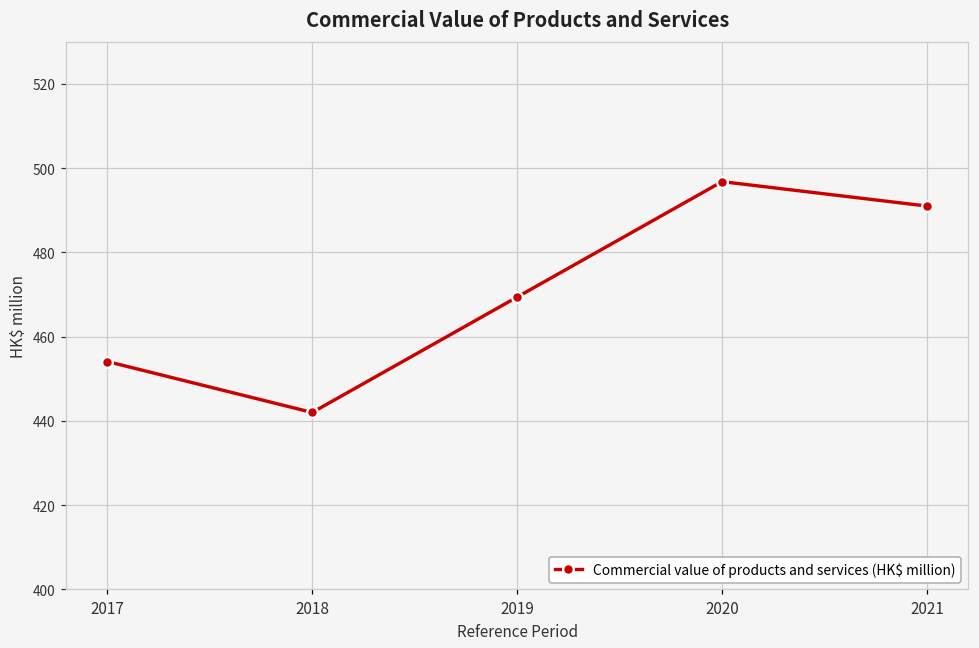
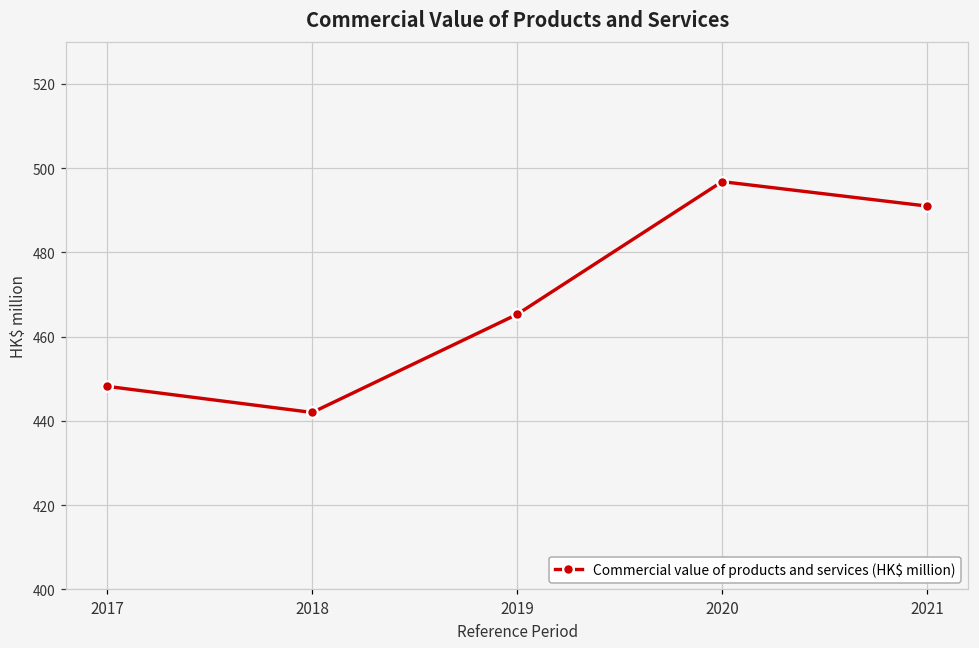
2017: 454 -> 448
2019: 469 -> 465
